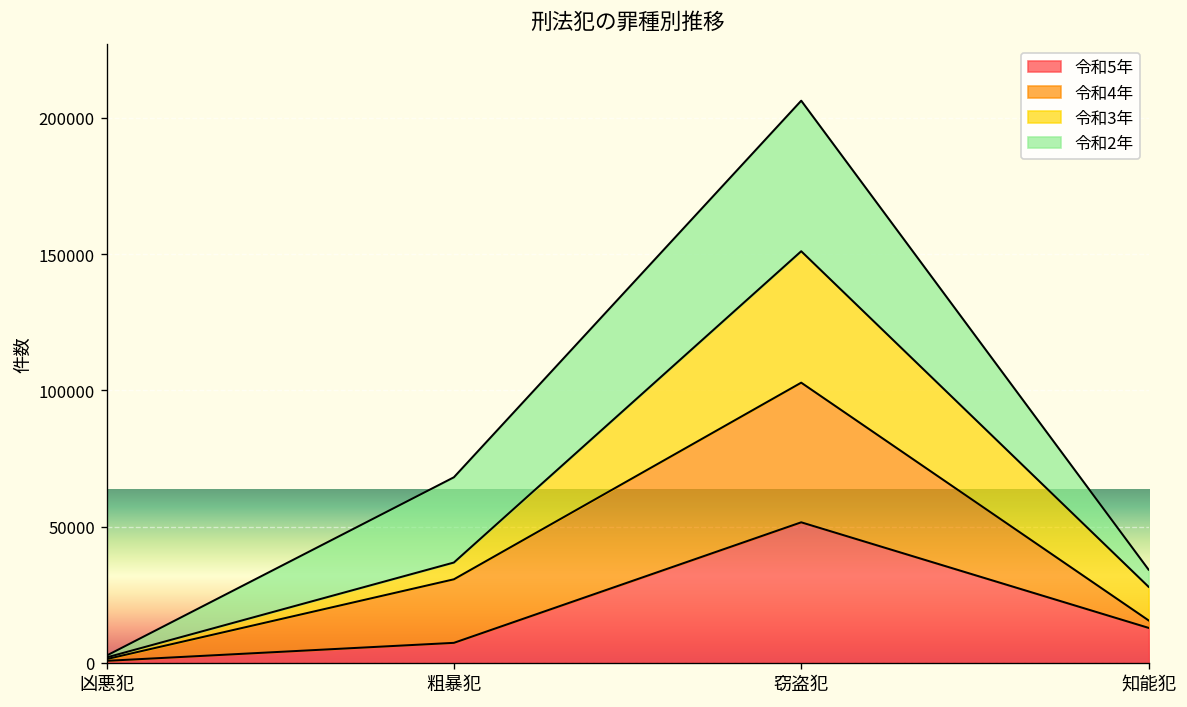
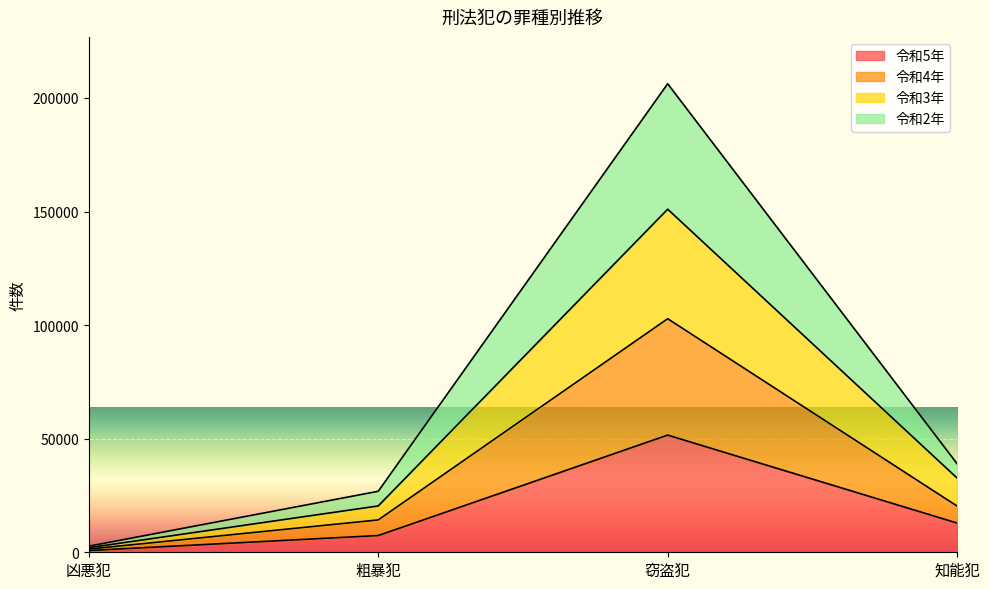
令和4年, 粗暴犯: 23000 -> 7000
令和2年, 粗暴犯: 31000 -> 6000
令和4年, 知能犯: 3000 -> 7000
